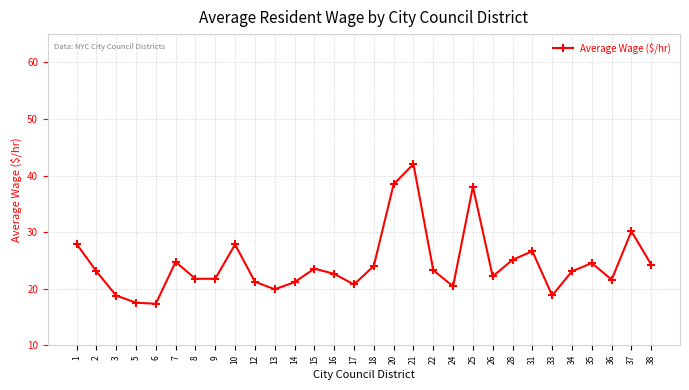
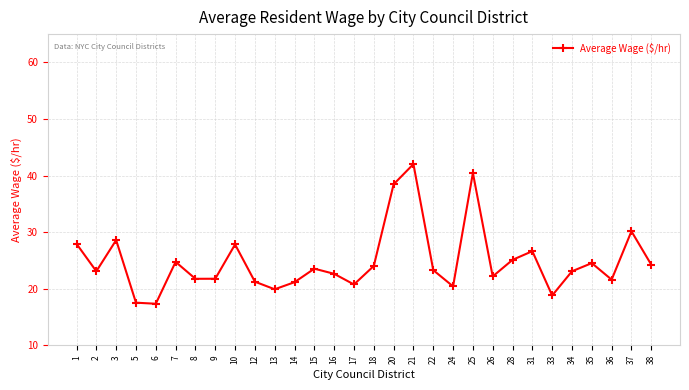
3: 19 -> 29
25: 38 -> 40
